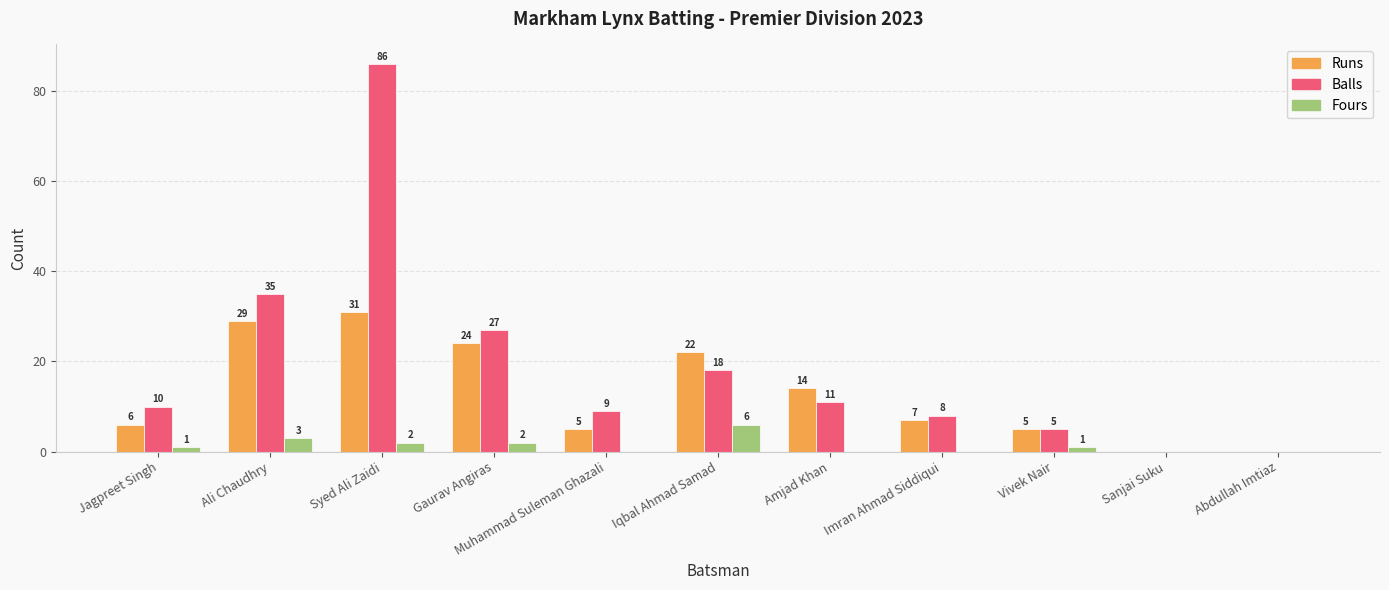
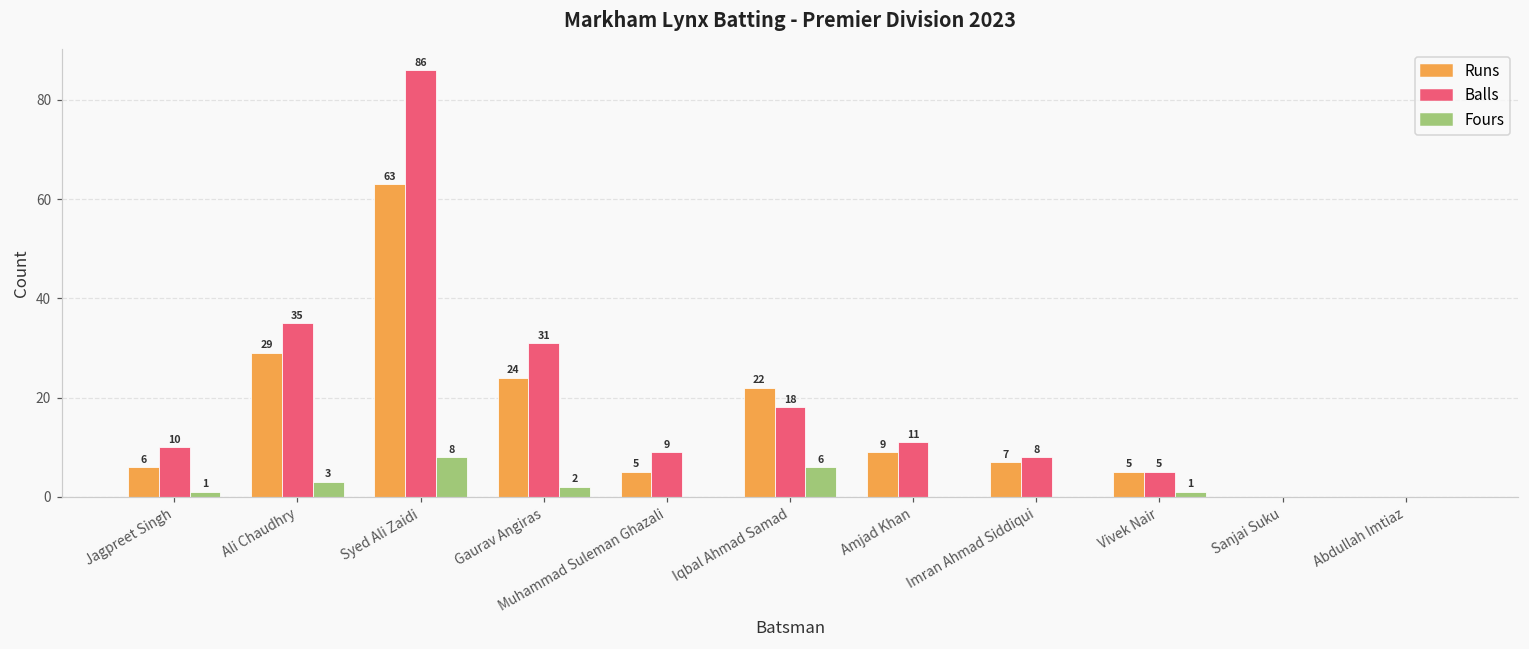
Runs, Syed Ali Zaidi: 31 -> 63
Fours, Syed Ali Zaidi: 2 -> 8
Balls, Gaurav Angiras: 27 -> 31
Runs, Amjad Khan: 14 -> 9
